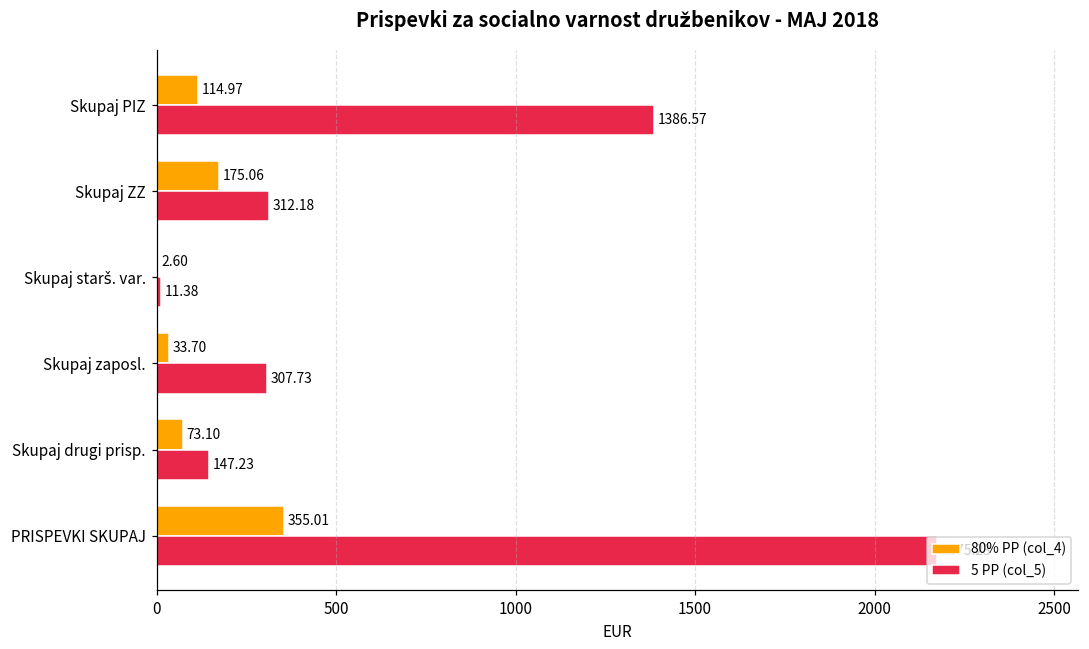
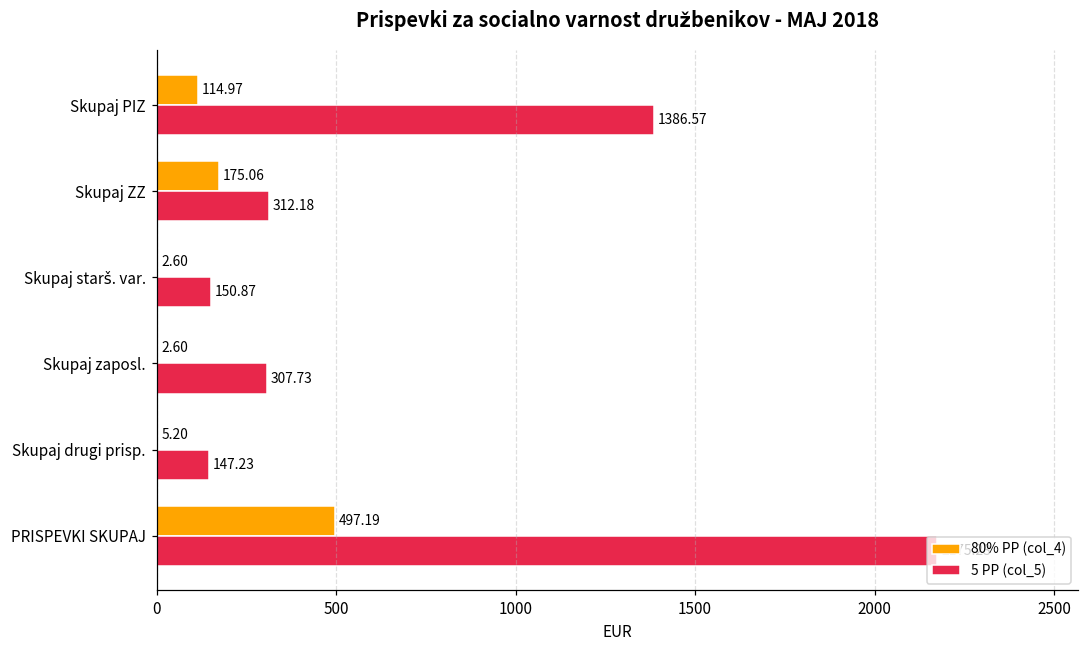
5 PP (col_5), Skupaj starš. var.: 11.38 -> 150.87
80% PP (col_4), Skupaj zaposl.: 33.70 -> 2.60
80% PP (col_4), Skupaj drugi prisp.: 73.10 -> 5.20
80% PP (col_4), PRISPEVKI SKUPAJ: 355.01 -> 497.19
